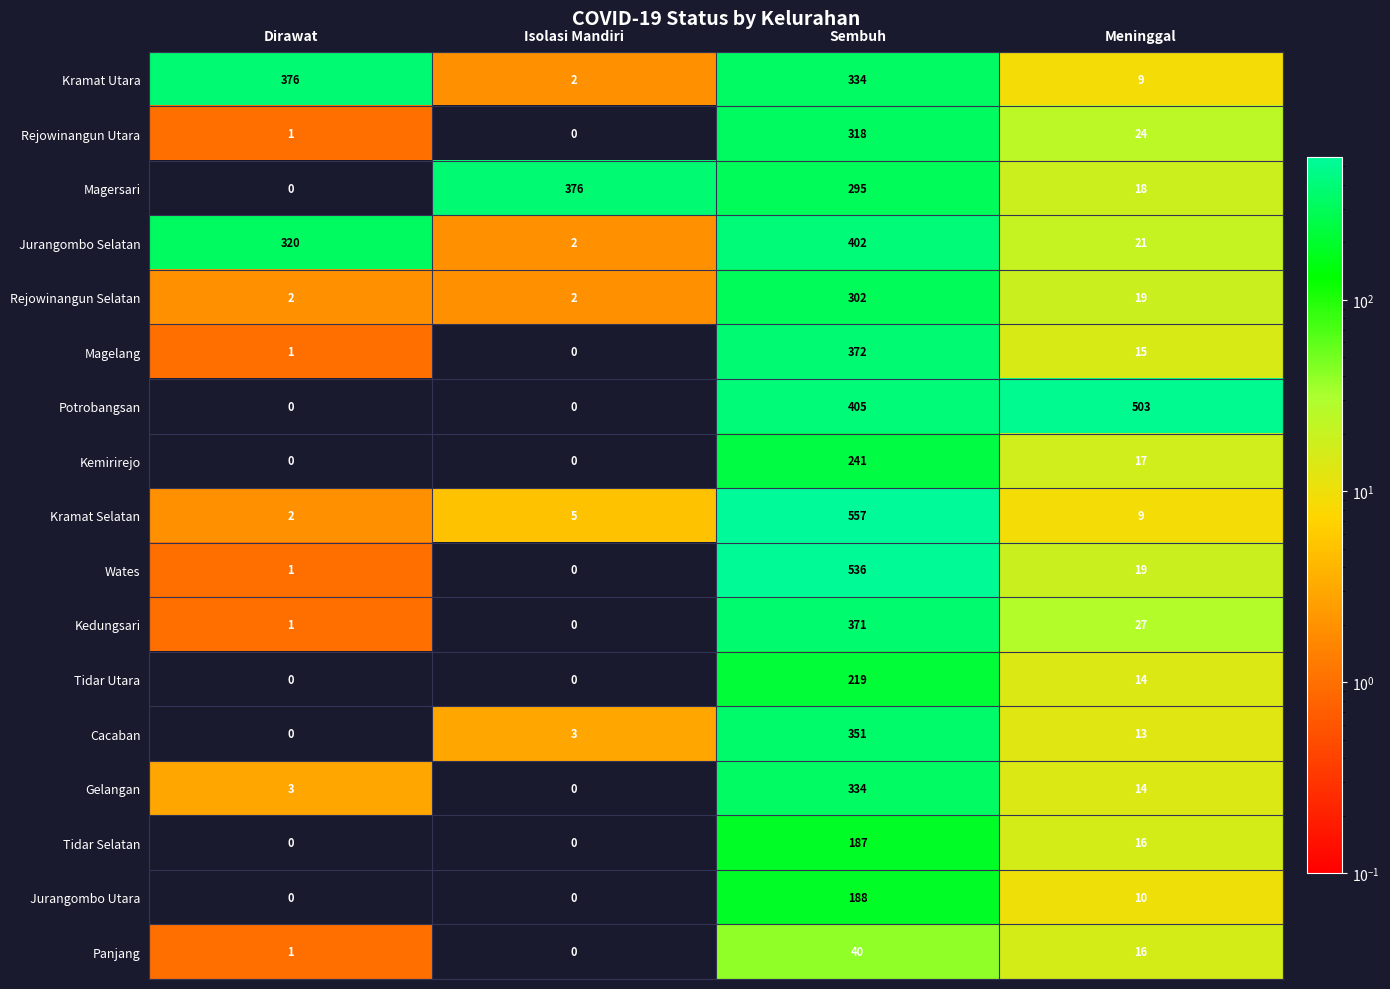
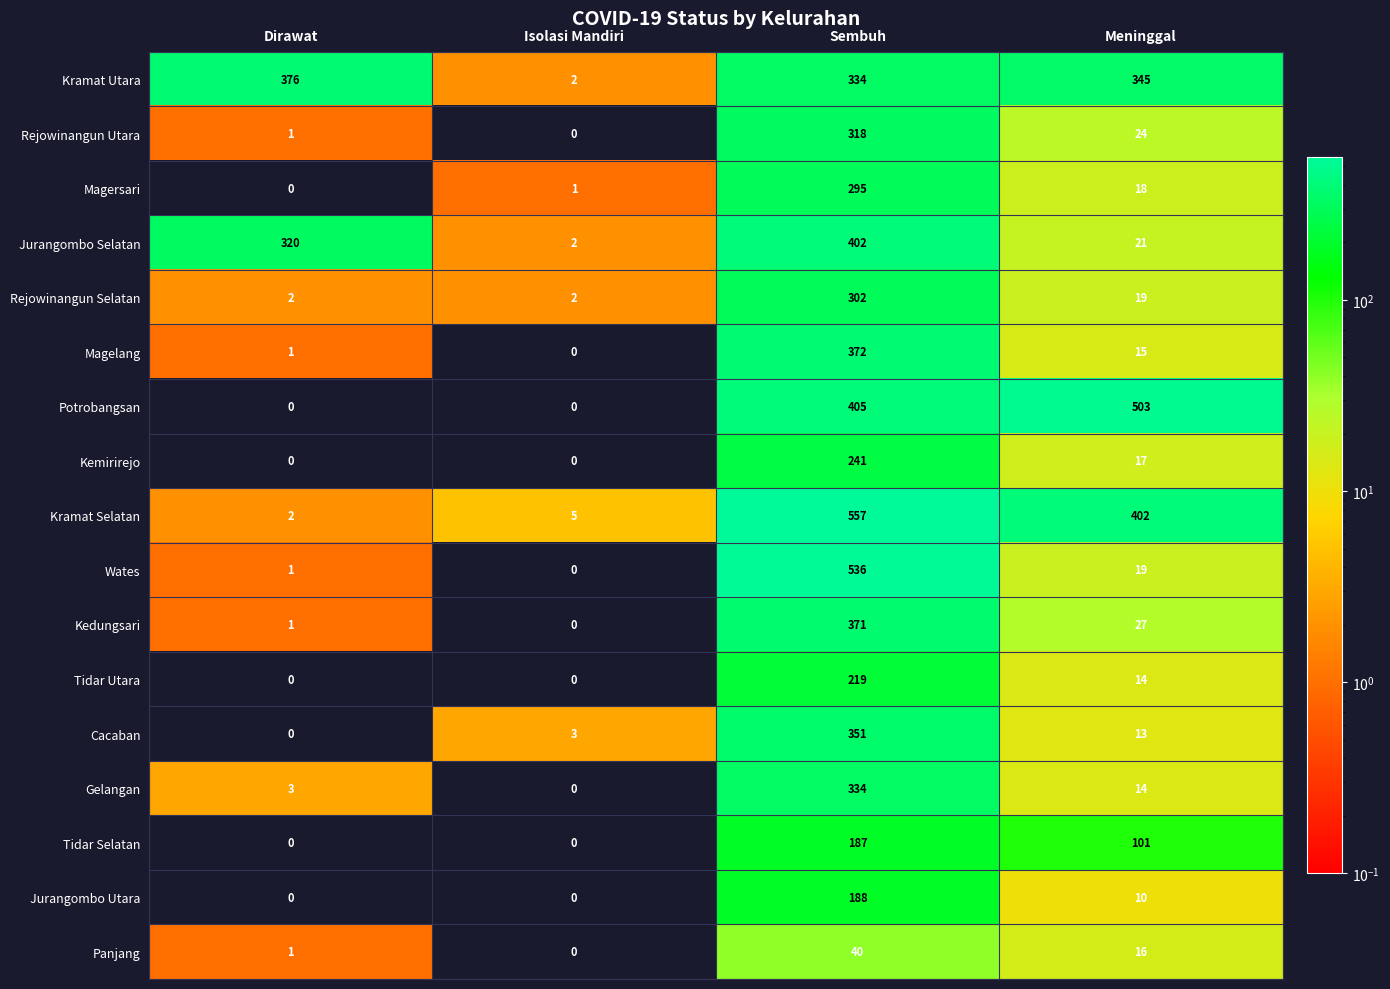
Kramat Utara, Meninggal: 9 -> 345
Magersari, Isolasi Mandiri: 376 -> 1
Kramat Selatan, Meninggal: 9 -> 402
Tidar Selatan, Meninggal: 16 -> 101
